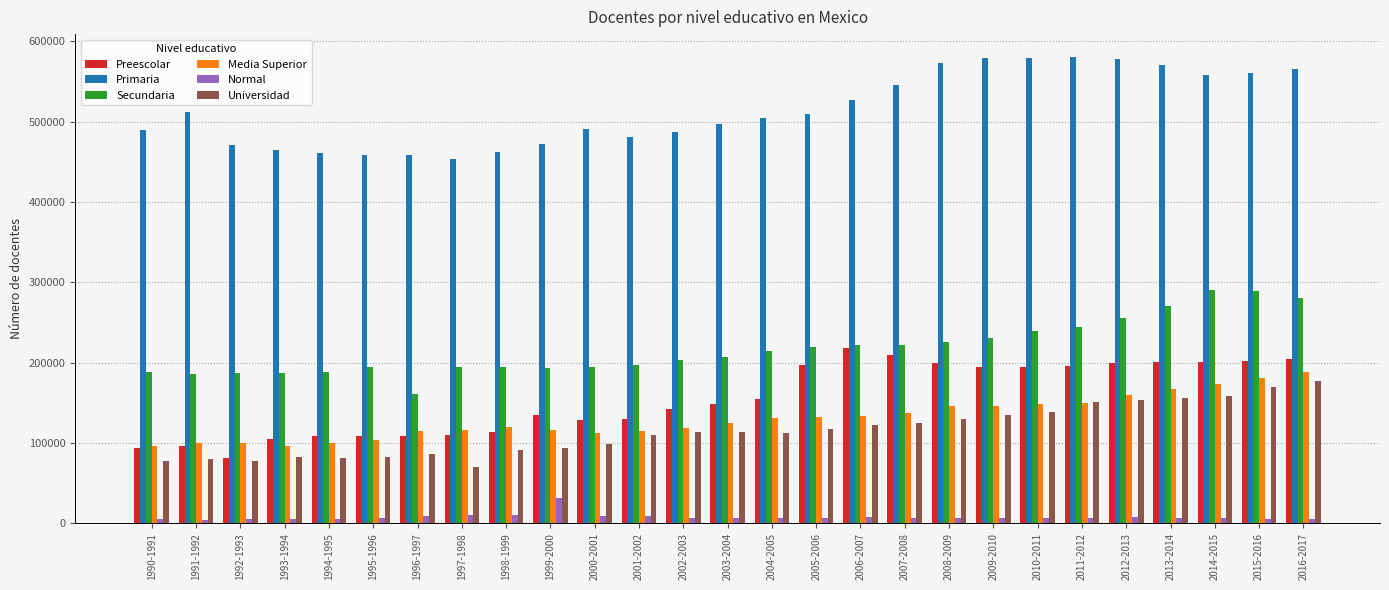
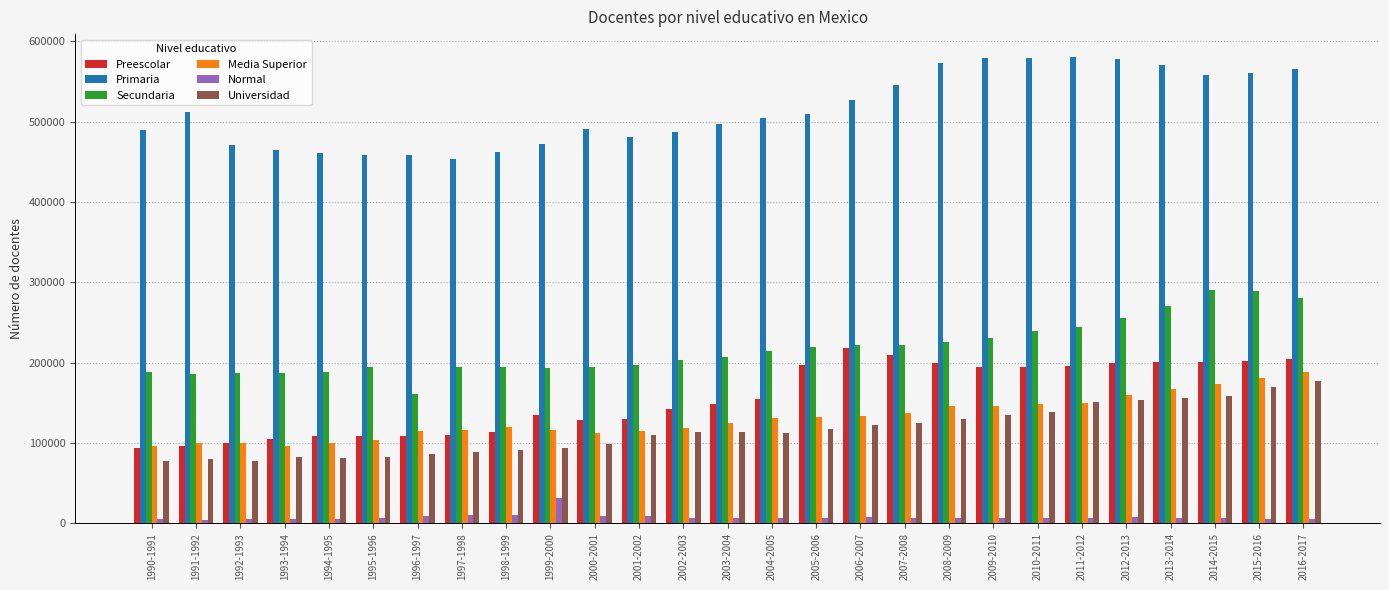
Preescolar, 1992-1993: 80000 -> 100000
Universidad, 1997-1998: 70000 -> 90000
